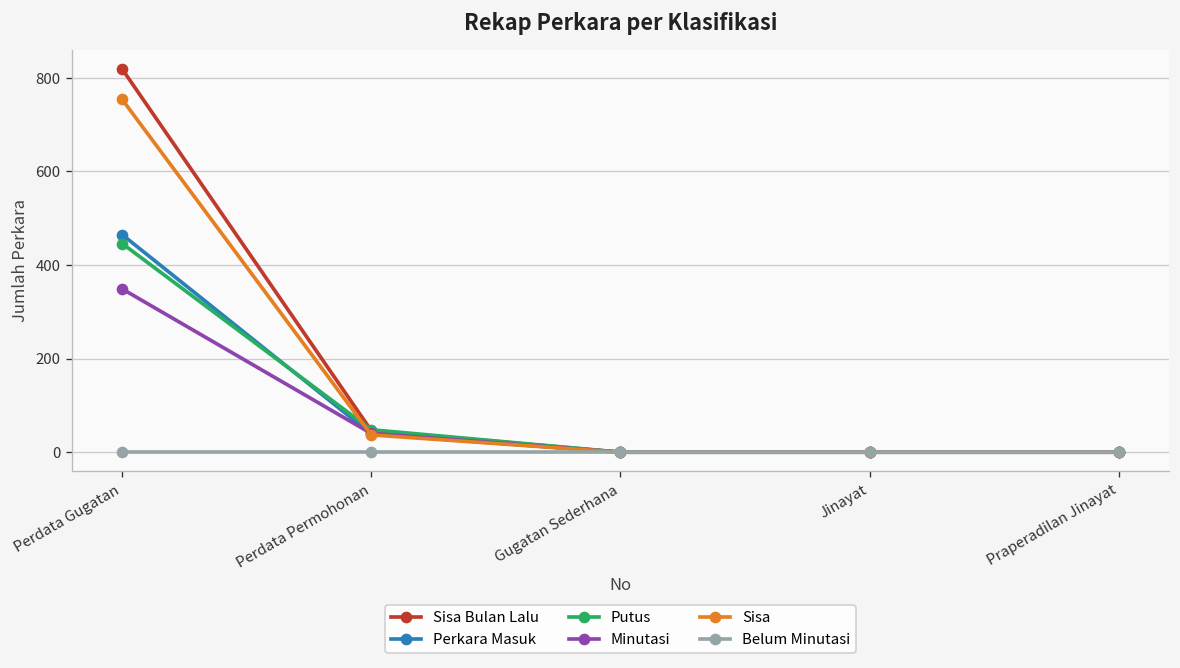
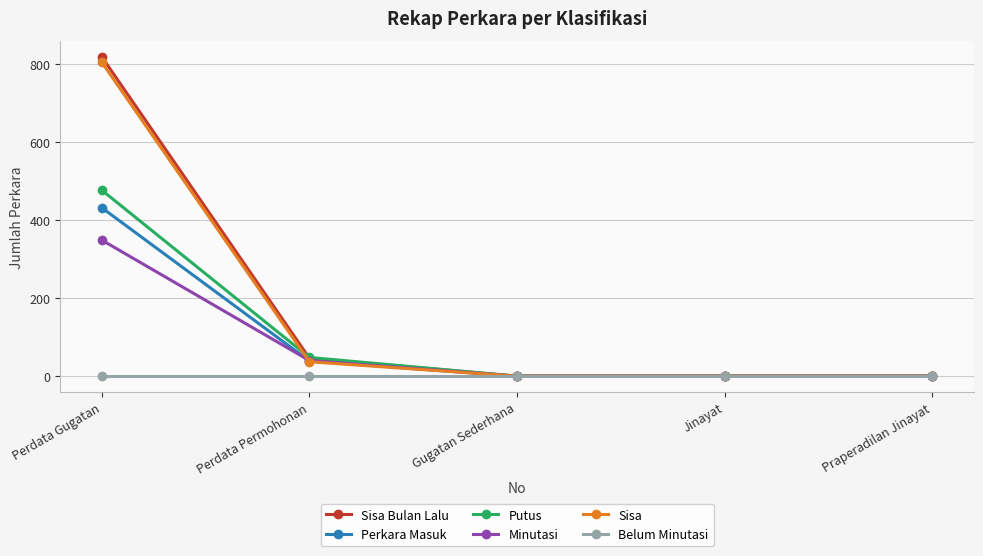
Perkara Masuk, Perdata Gugatan: 470 -> 430
Putus, Perdata Gugatan: 450 -> 480
Sisa, Perdata Gugatan: 750 -> 810
